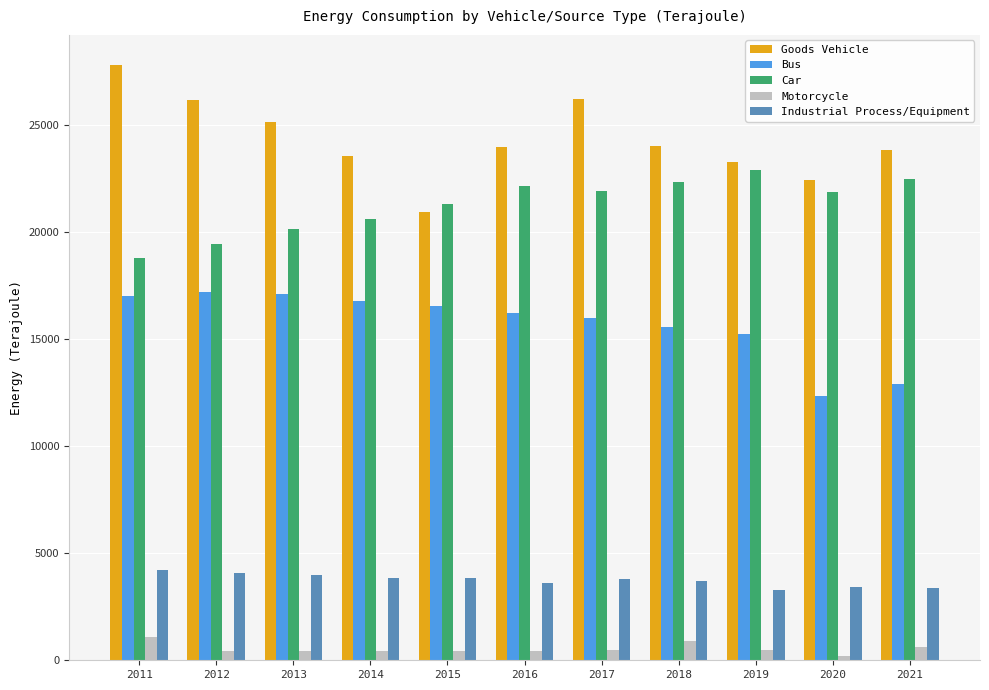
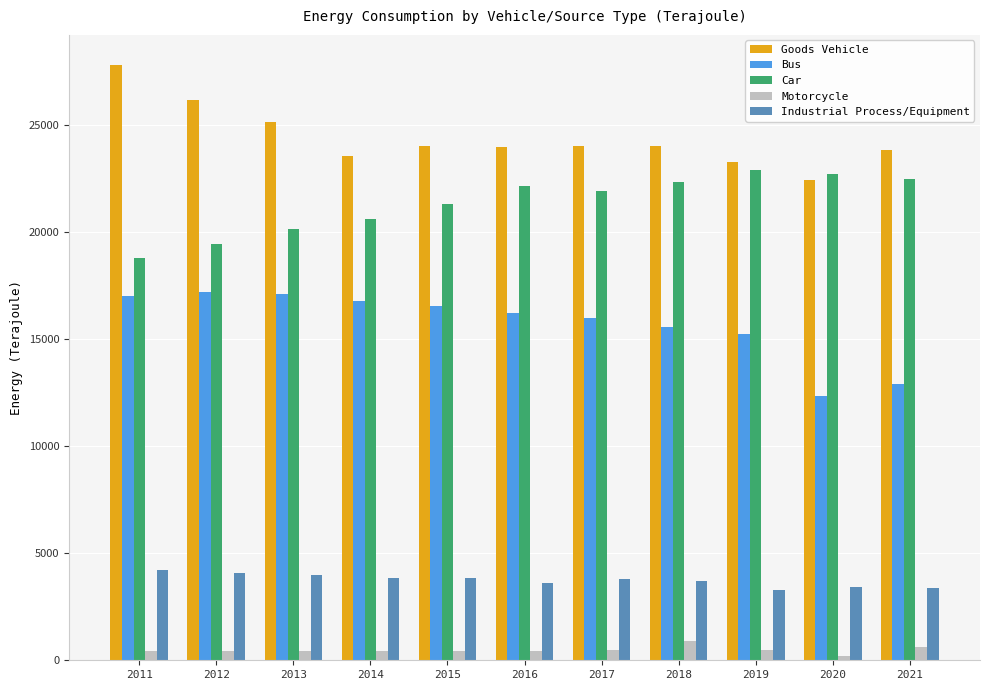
Motorcycle, 2011: 1100 -> 400
Goods Vehicle, 2015: 20900 -> 24000
Goods Vehicle, 2017: 26200 -> 24000
Car, 2020: 21900 -> 22700
